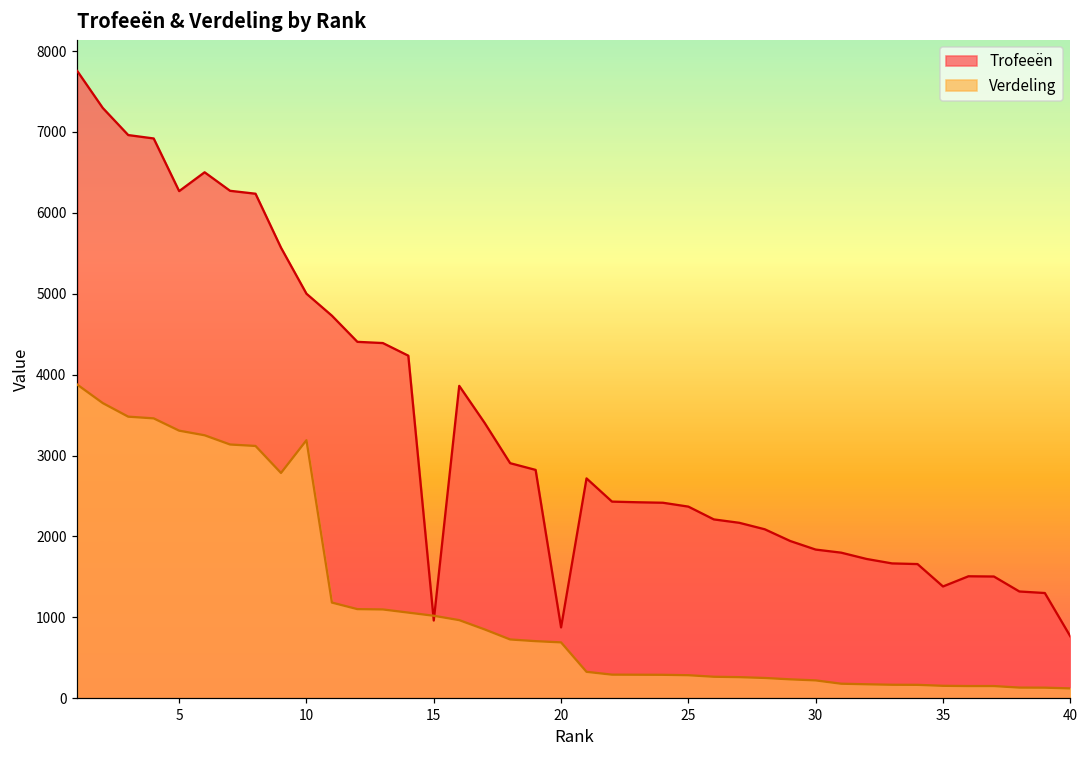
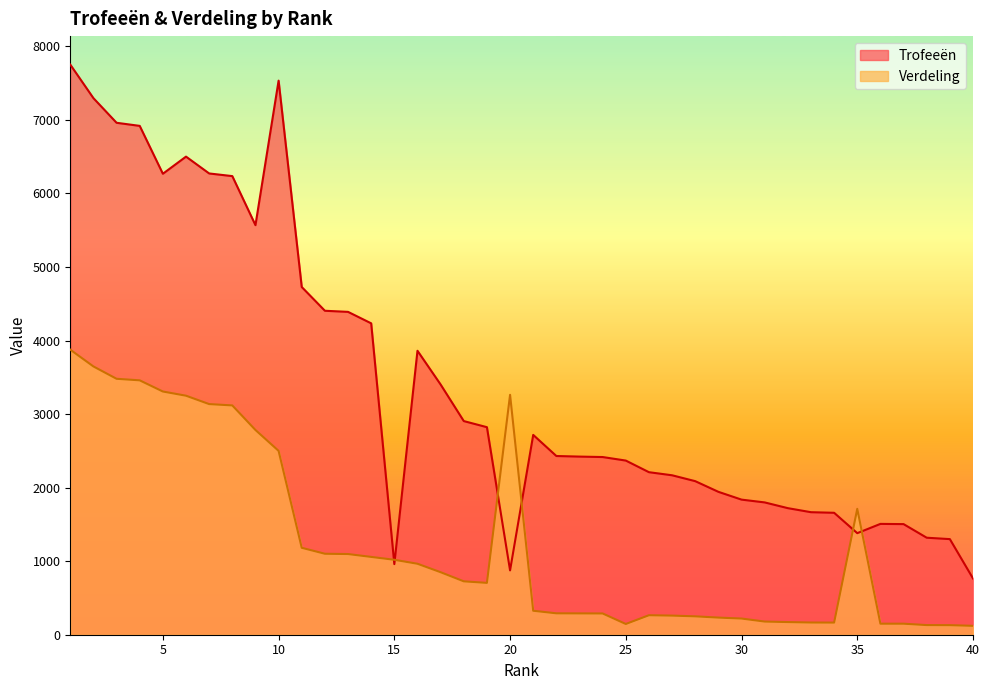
Trofeeën, 10: 5000 -> 7500
Verdeling, 10: 3200 -> 2500
Verdeling, 20: 700 -> 3300
Verdeling, 25: 300 -> 100
Verdeling, 35: 200 -> 1700
